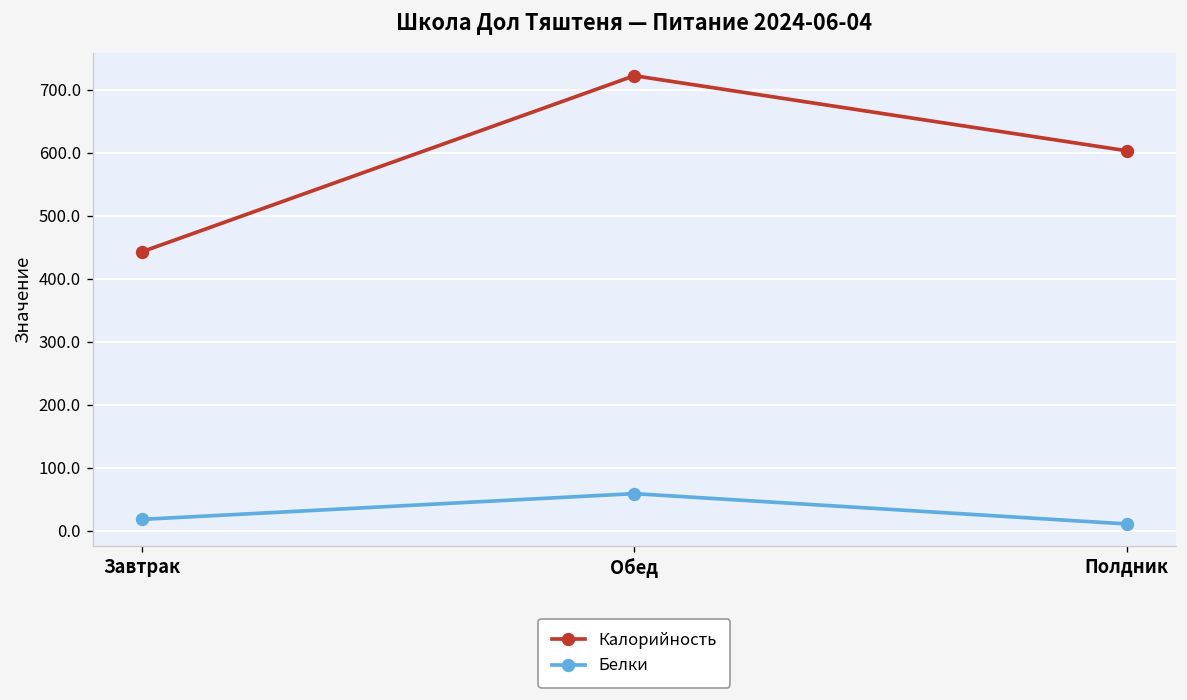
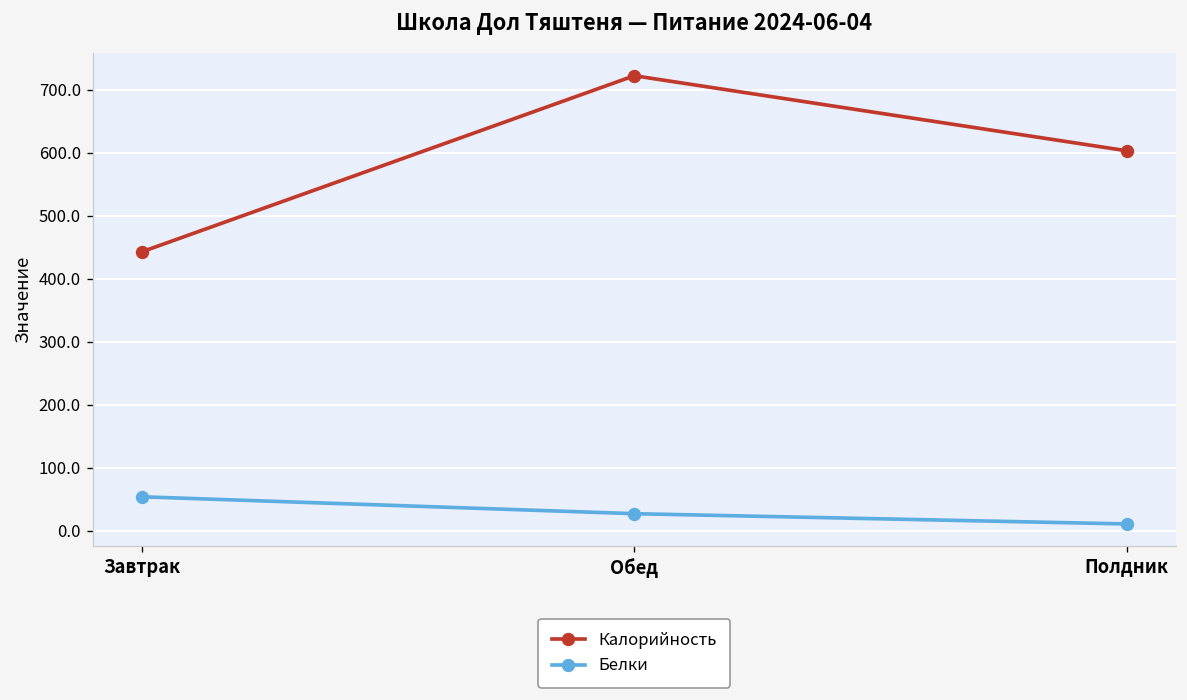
Белки, Завтрак: 20 -> 50
Белки, Обед: 60 -> 30
